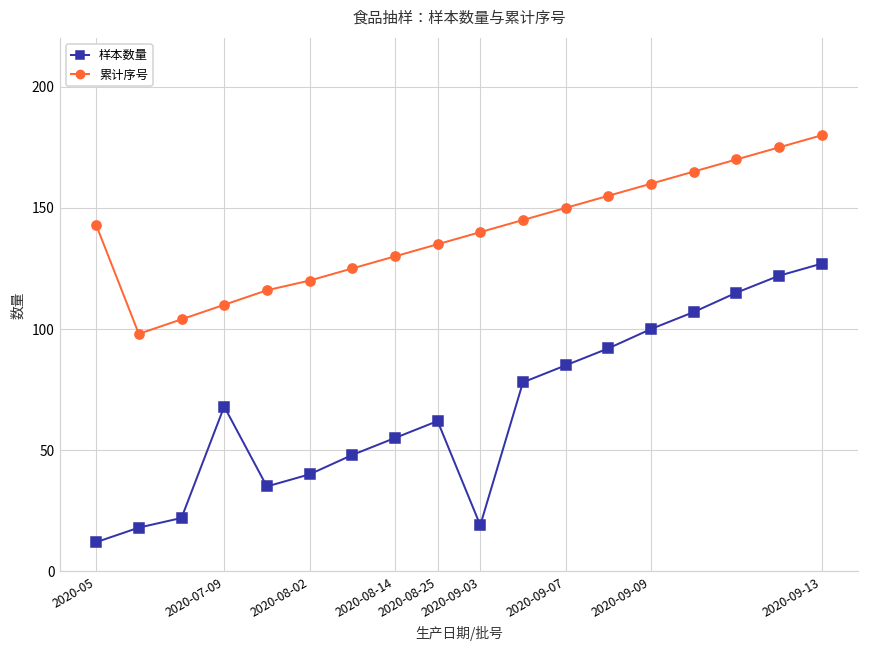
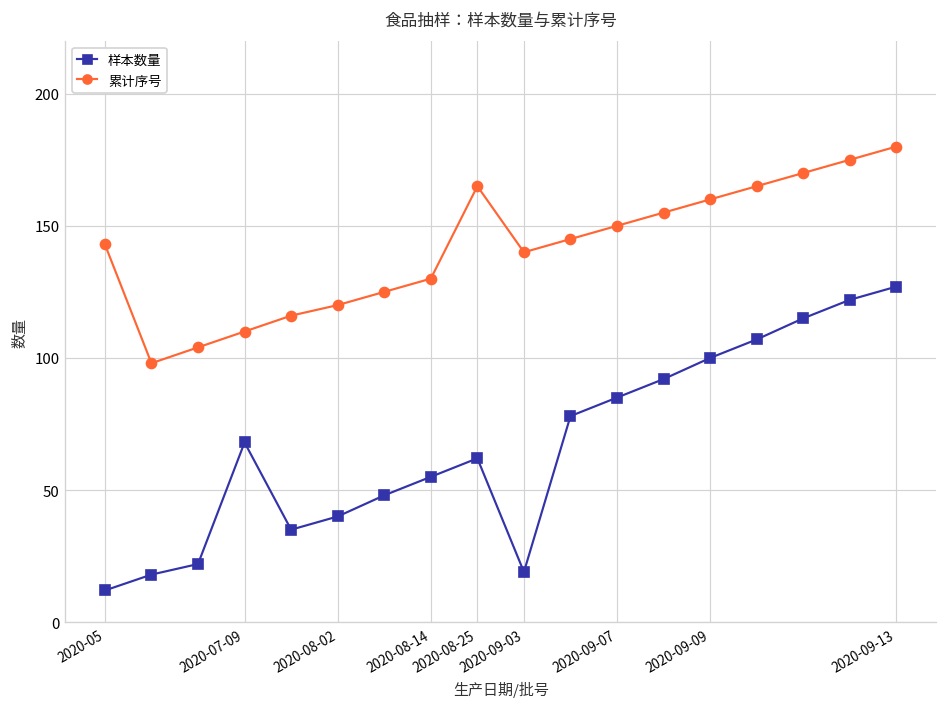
累计序号, 2020-08-25: 135 -> 165
